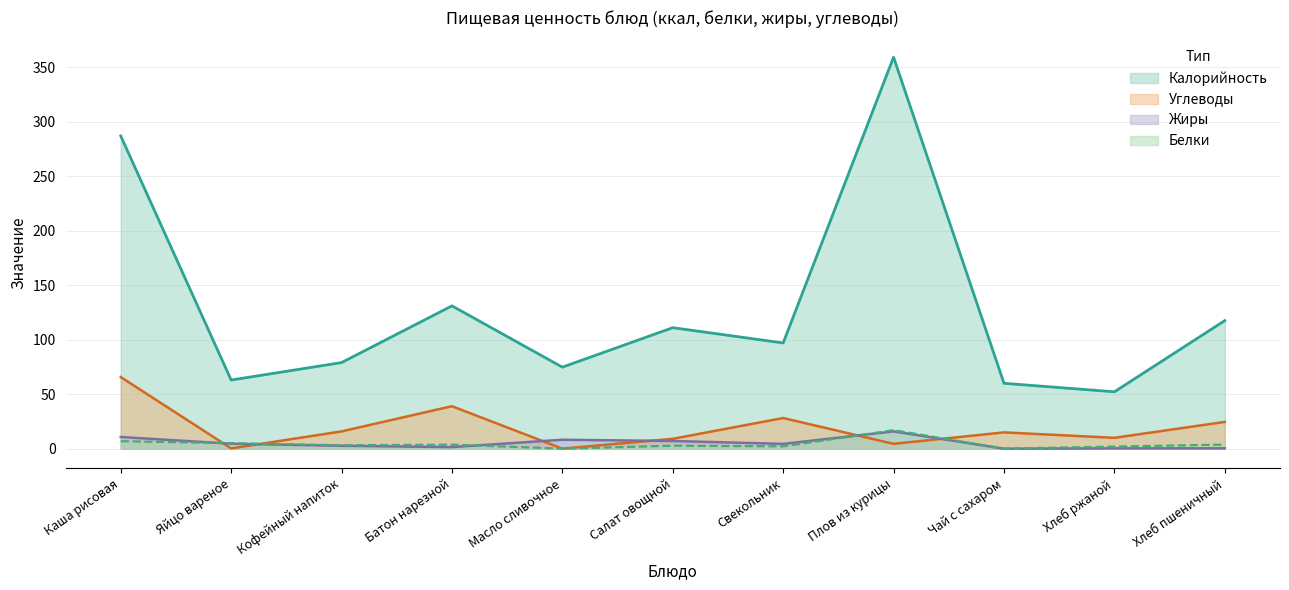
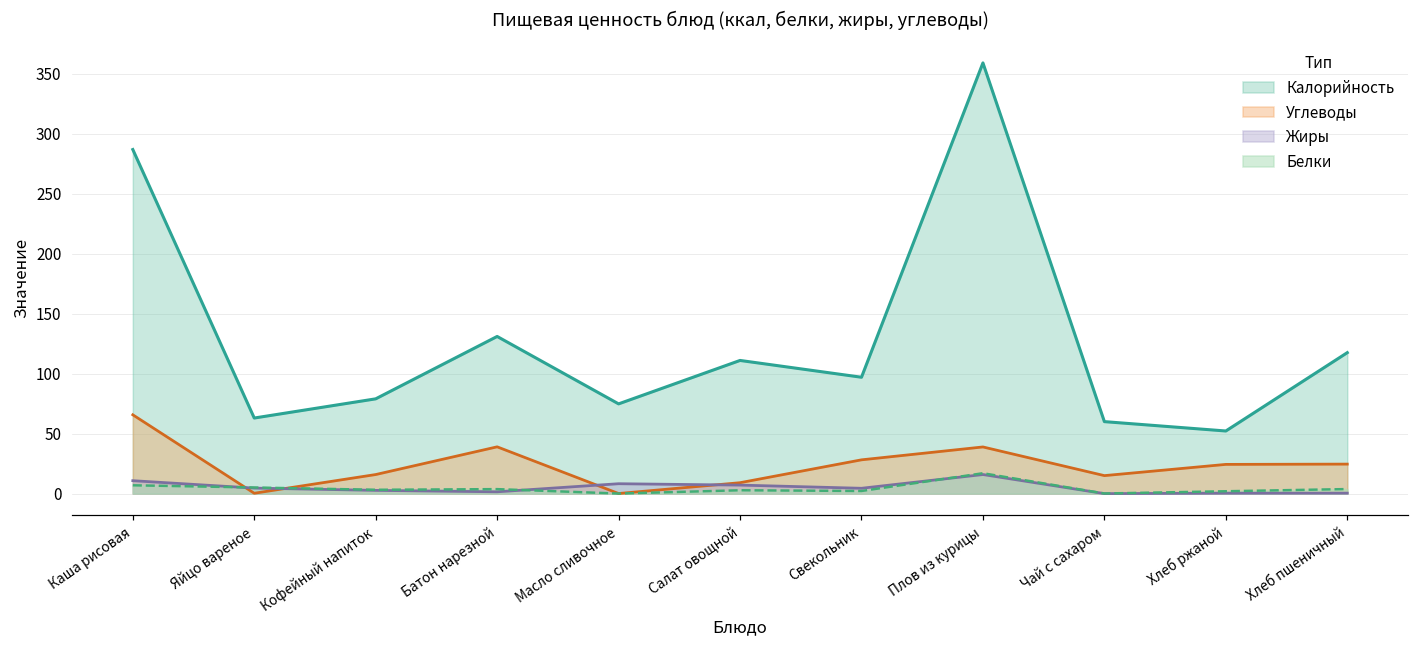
Углеводы, Плов из курицы: 5 -> 39
Углеводы, Хлеб ржаной: 10 -> 24
